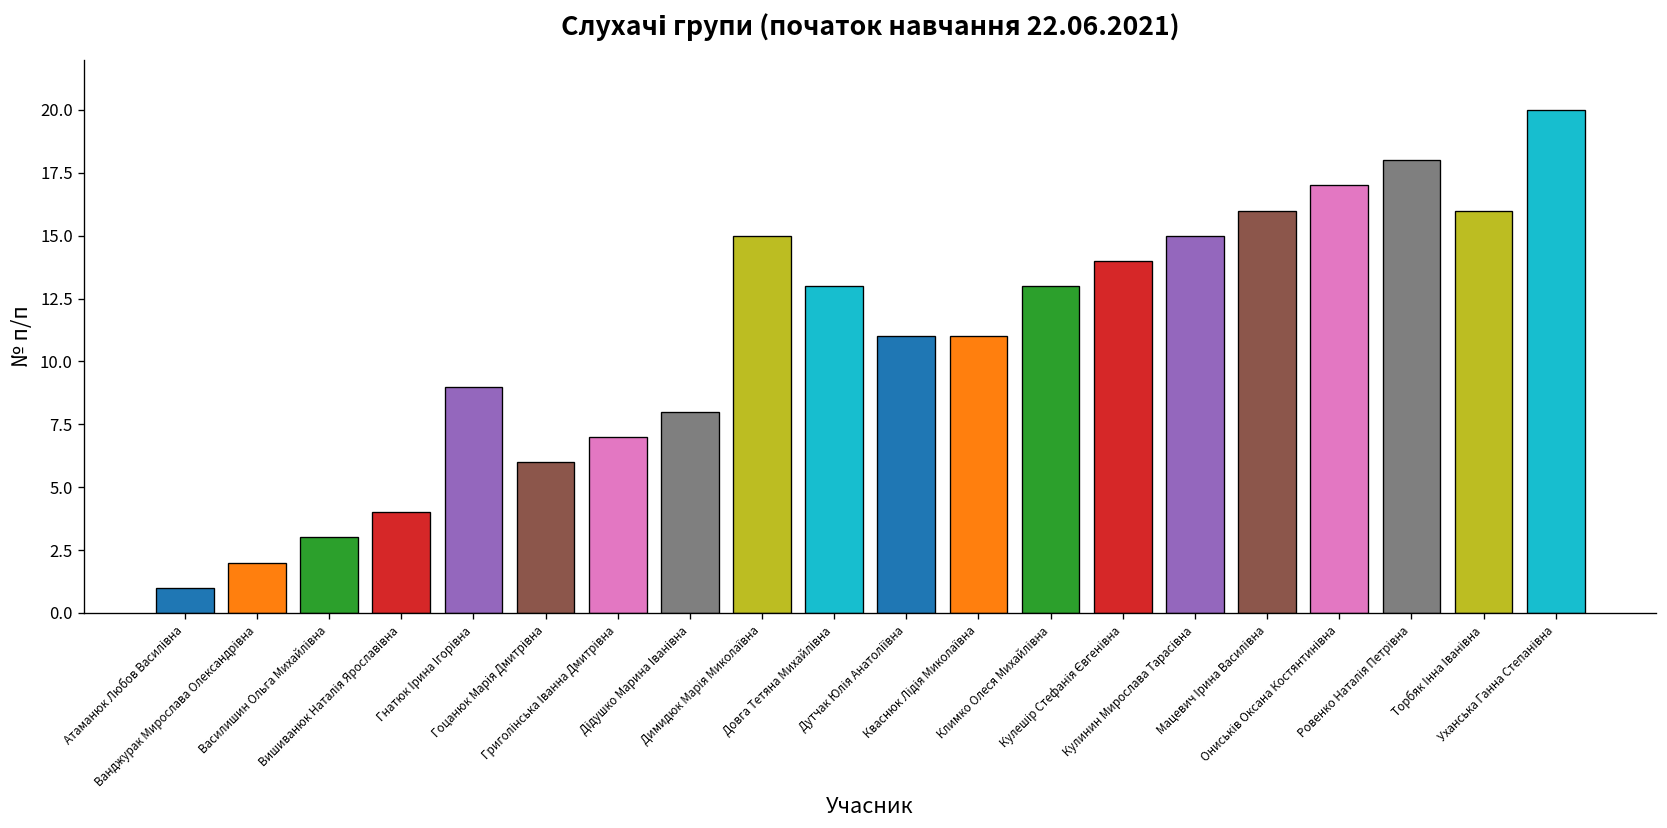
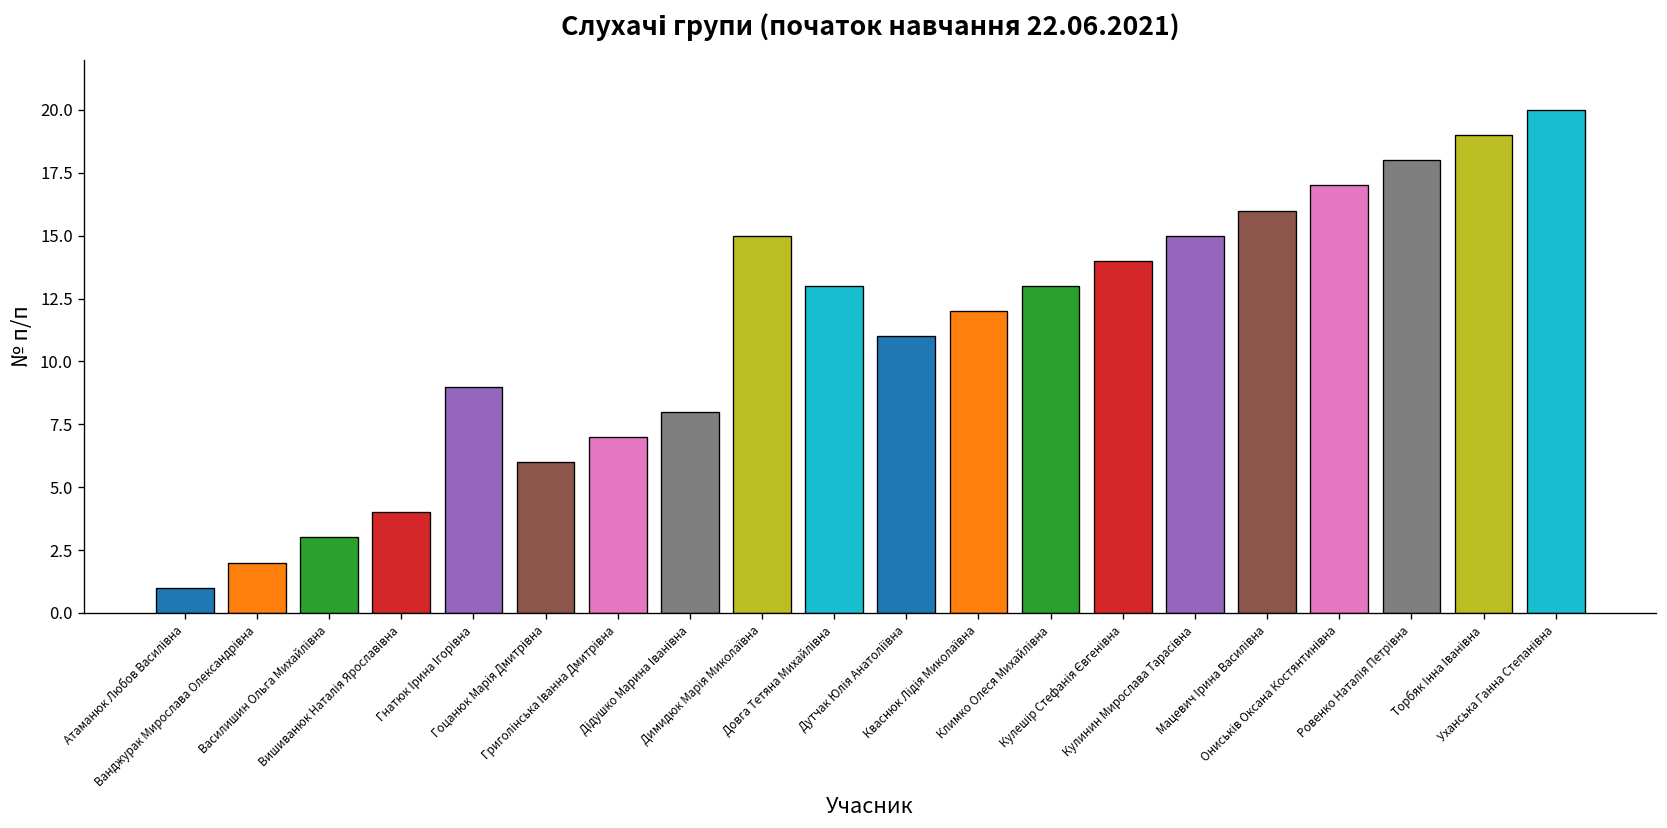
Кваснюк Лідія Миколаївна: 11 -> 12
Торбяк Інна Іванівна: 16 -> 19
